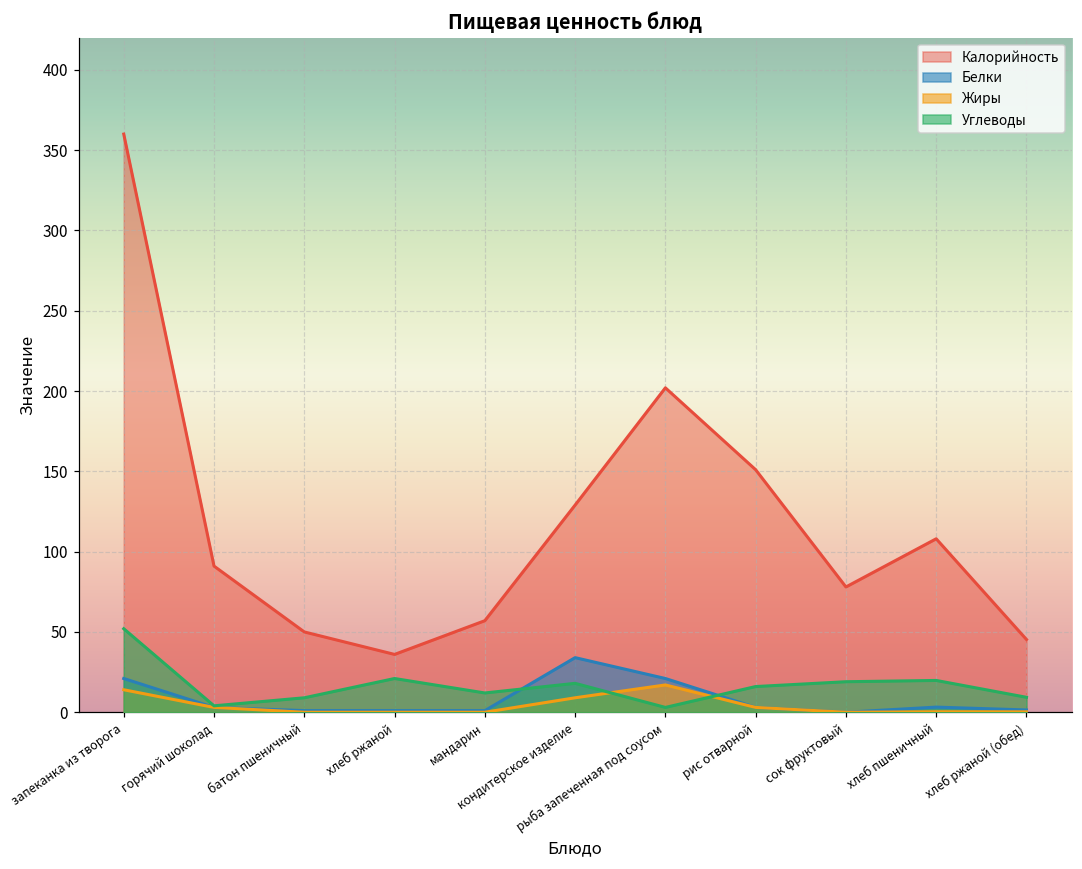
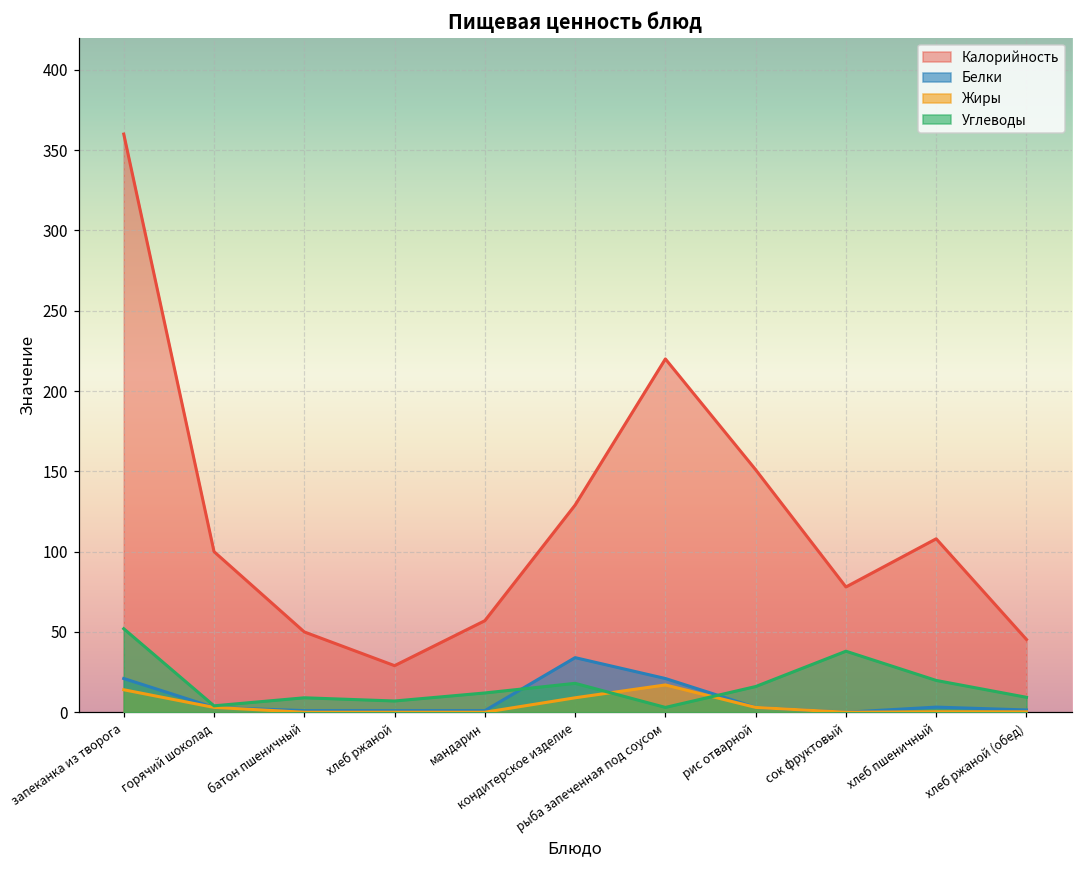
Калорийность, горячий шоколад: 91 -> 100
Калорийность, хлеб ржаной: 36 -> 29
Углеводы, хлеб ржаной: 21 -> 7
Калорийность, рыба запеченная под соусом: 202 -> 220
Углеводы, сок фруктовый: 19 -> 38
